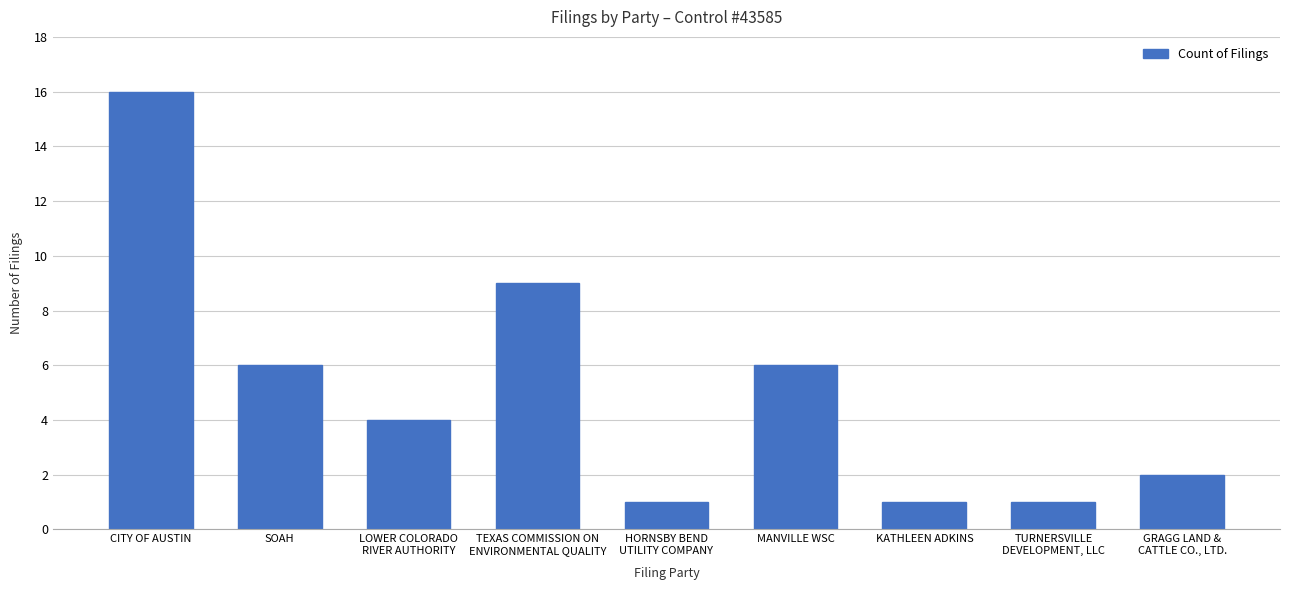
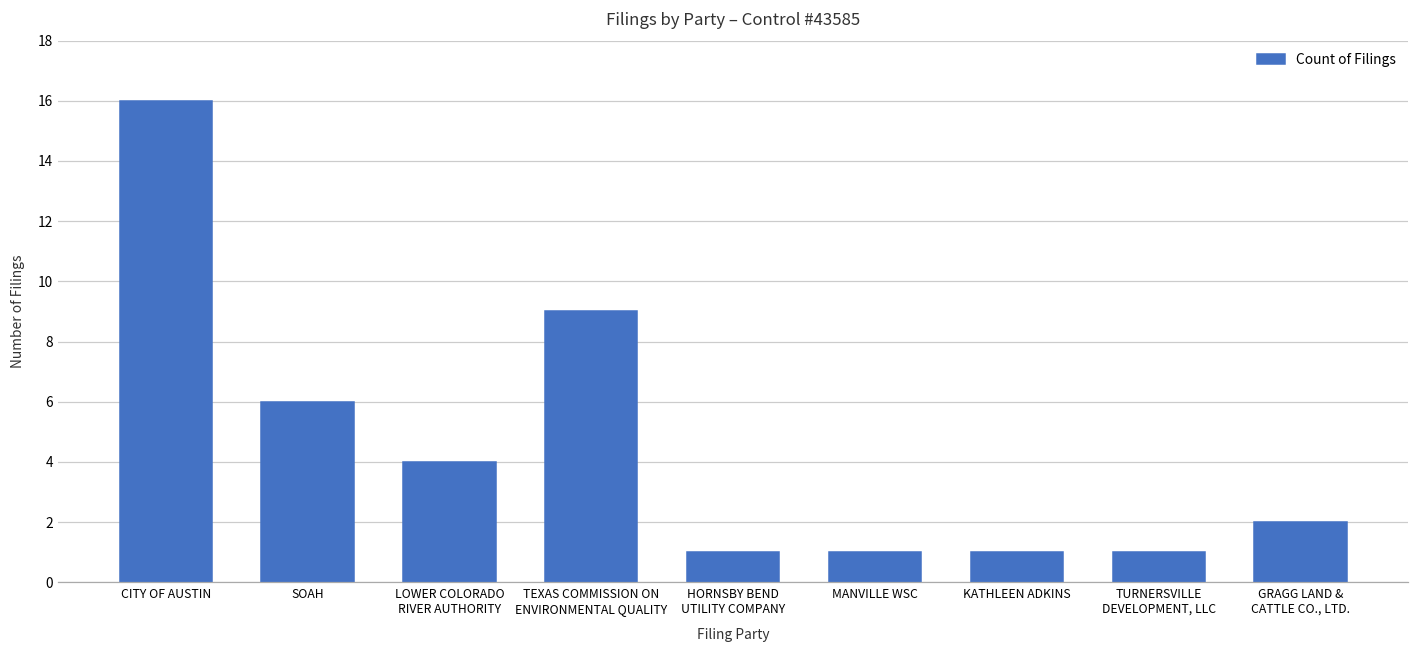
MANVILLE WSC: 6 -> 1
